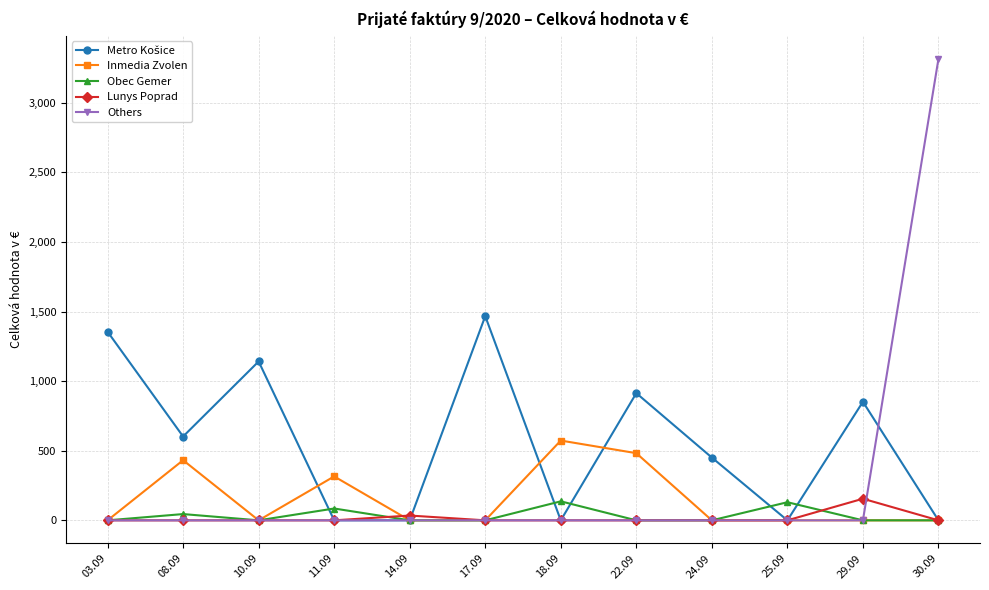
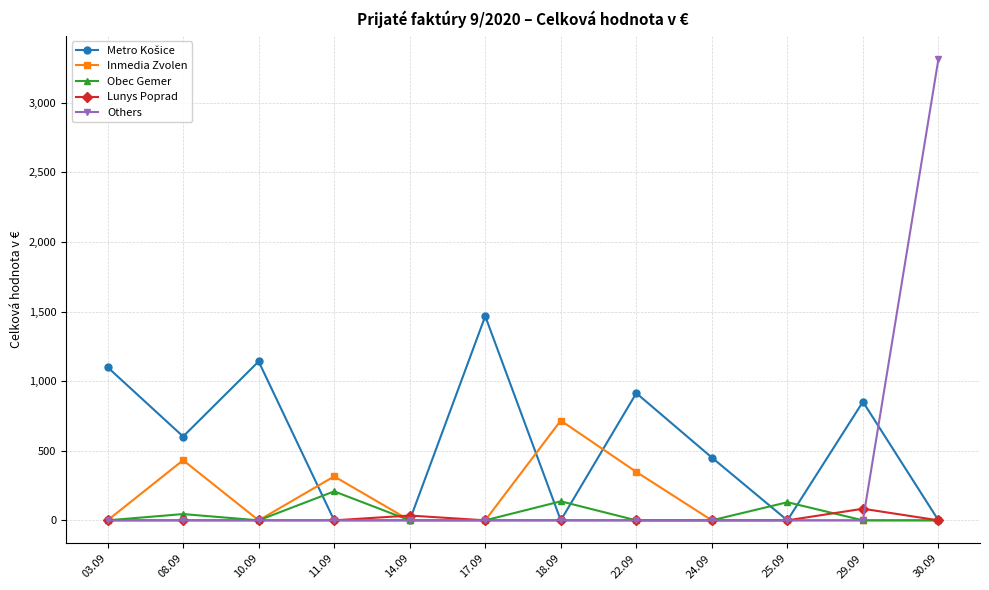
Metro Košice, 03.09: 1,360 -> 1,100
Obec Gemer, 11.09: 90 -> 210
Inmedia Zvolen, 18.09: 570 -> 720
Inmedia Zvolen, 22.09: 480 -> 350
Lunys Poprad, 29.09: 160 -> 80
